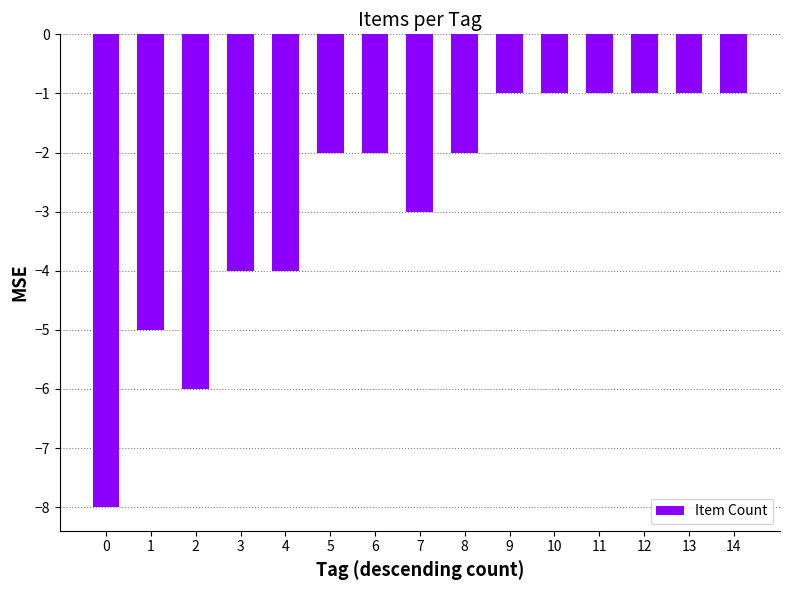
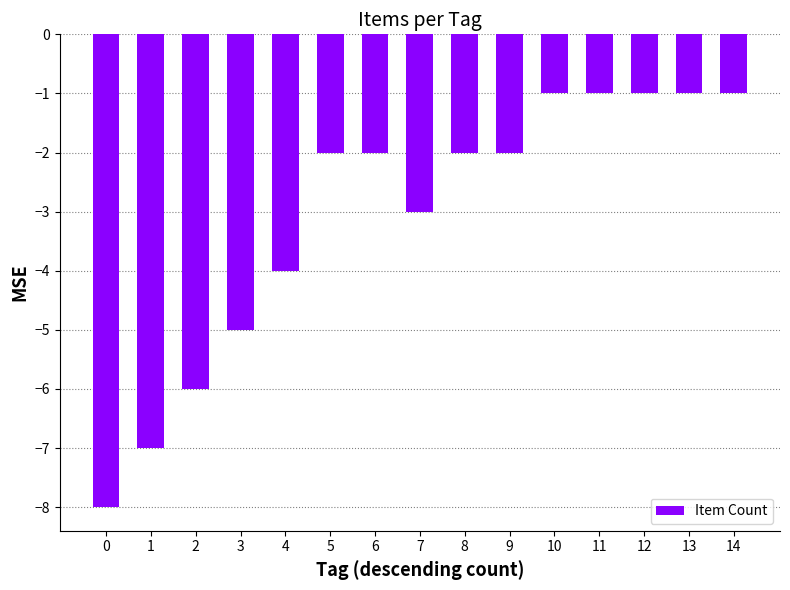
1: -5.0 -> -7.0
3: -4.0 -> -5.0
9: -1.0 -> -2.0
